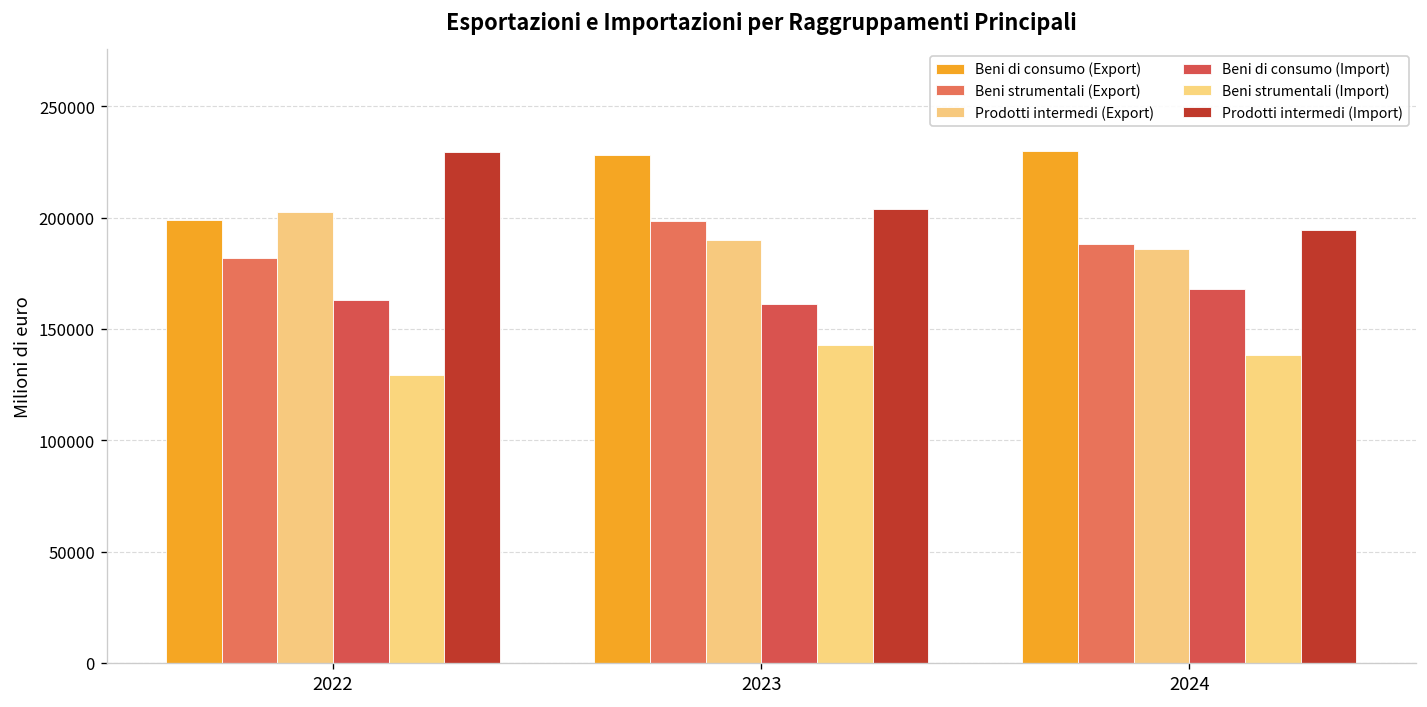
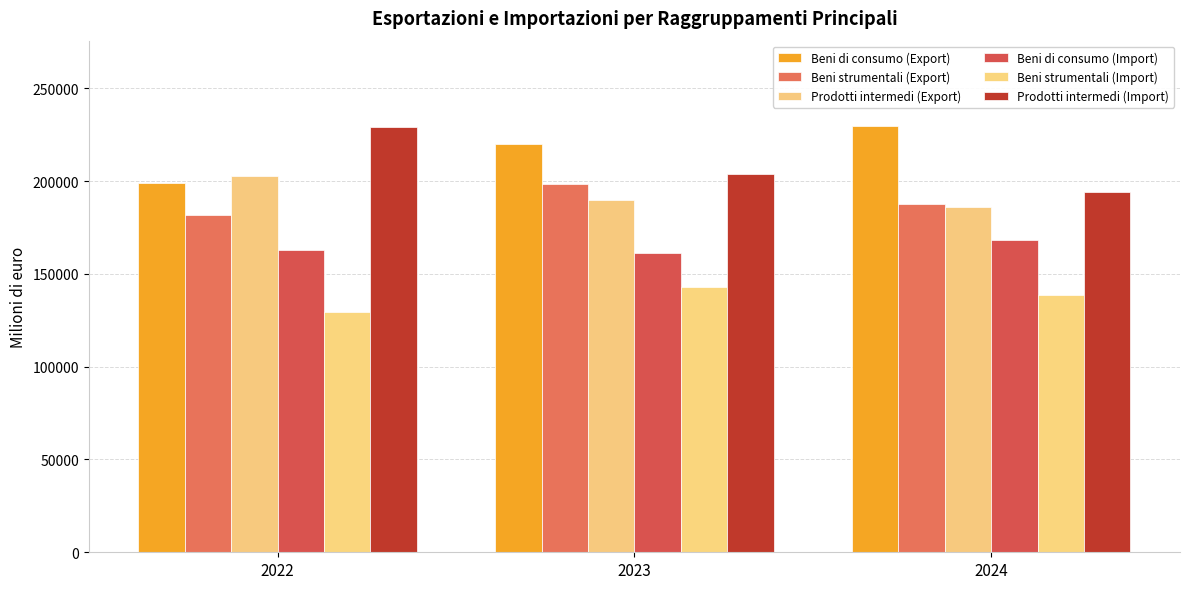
Beni di consumo (Export), 2023: 228000 -> 220000
